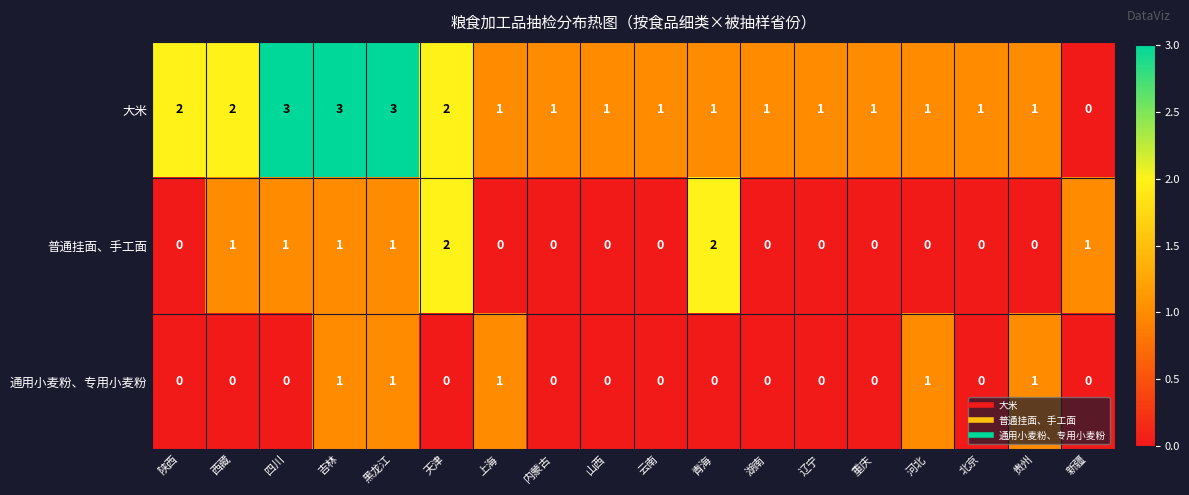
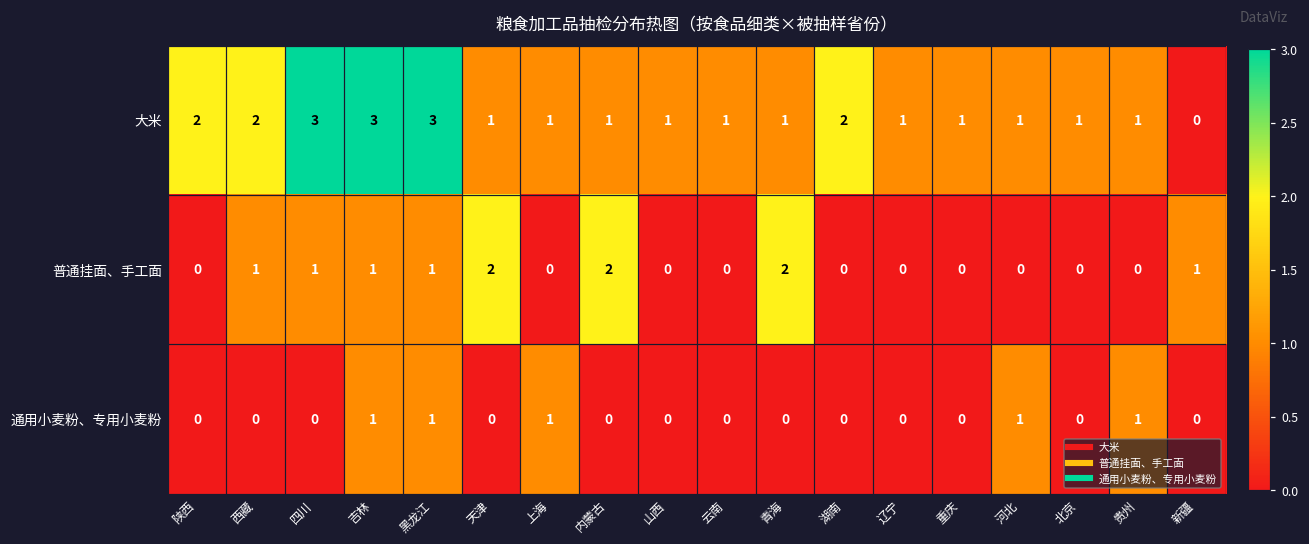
大米, 天津: 2 -> 1
大米, 湖南: 1 -> 2
普通挂面、手工面, 内蒙古: 0 -> 2
